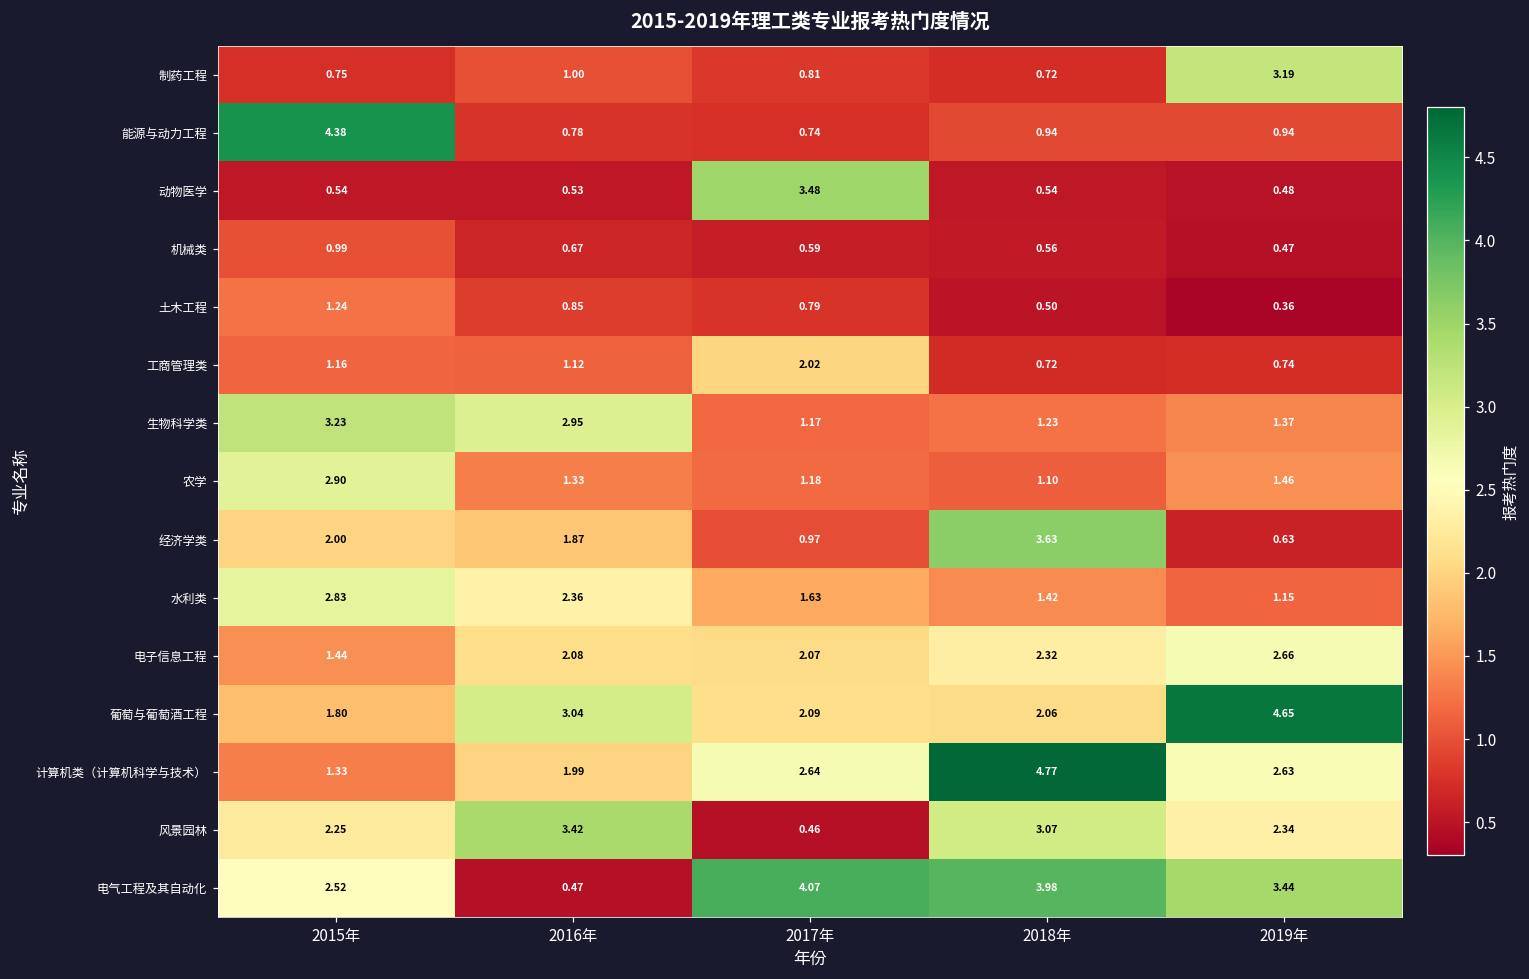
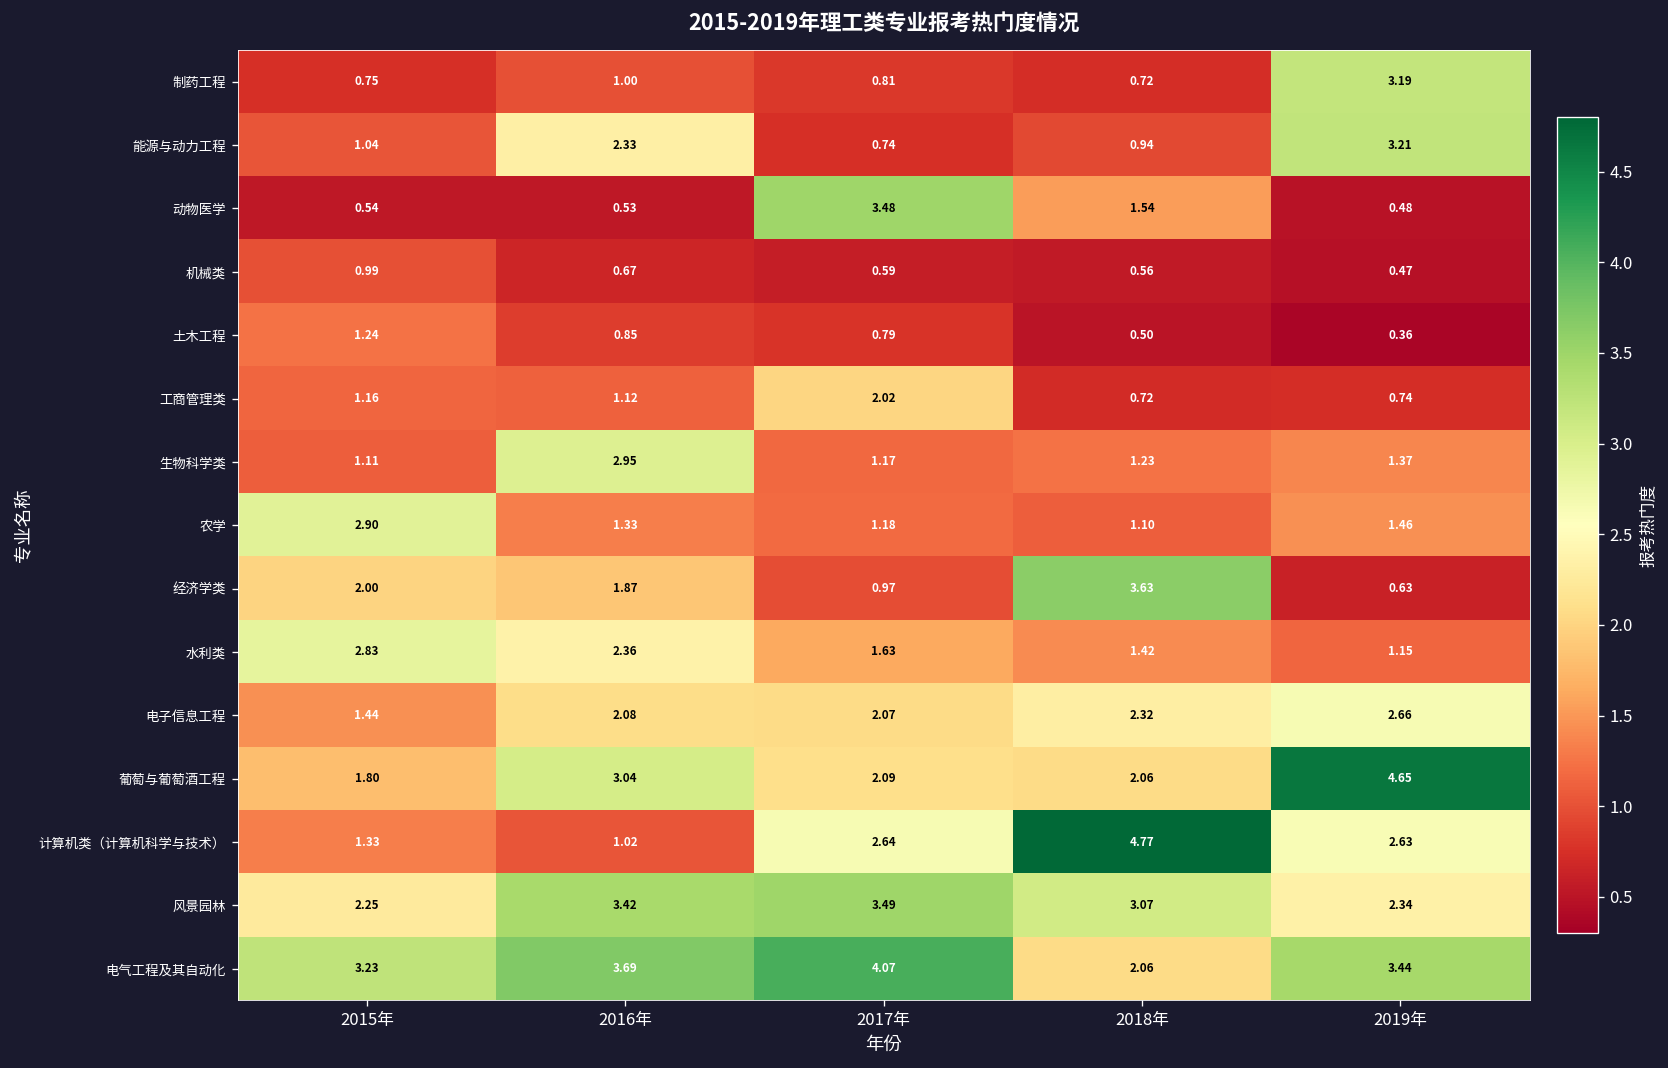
能源与动力工程, 2015年: 4.38 -> 1.04
能源与动力工程, 2016年: 0.78 -> 2.33
能源与动力工程, 2019年: 0.94 -> 3.21
动物医学, 2018年: 0.54 -> 1.54
生物科学类, 2015年: 3.23 -> 1.11
计算机类（计算机科学与技术）, 2016年: 1.99 -> 1.02
风景园林, 2017年: 0.46 -> 3.49
电气工程及其自动化, 2015年: 2.52 -> 3.23
电气工程及其自动化, 2016年: 0.47 -> 3.69
电气工程及其自动化, 2018年: 3.98 -> 2.06
